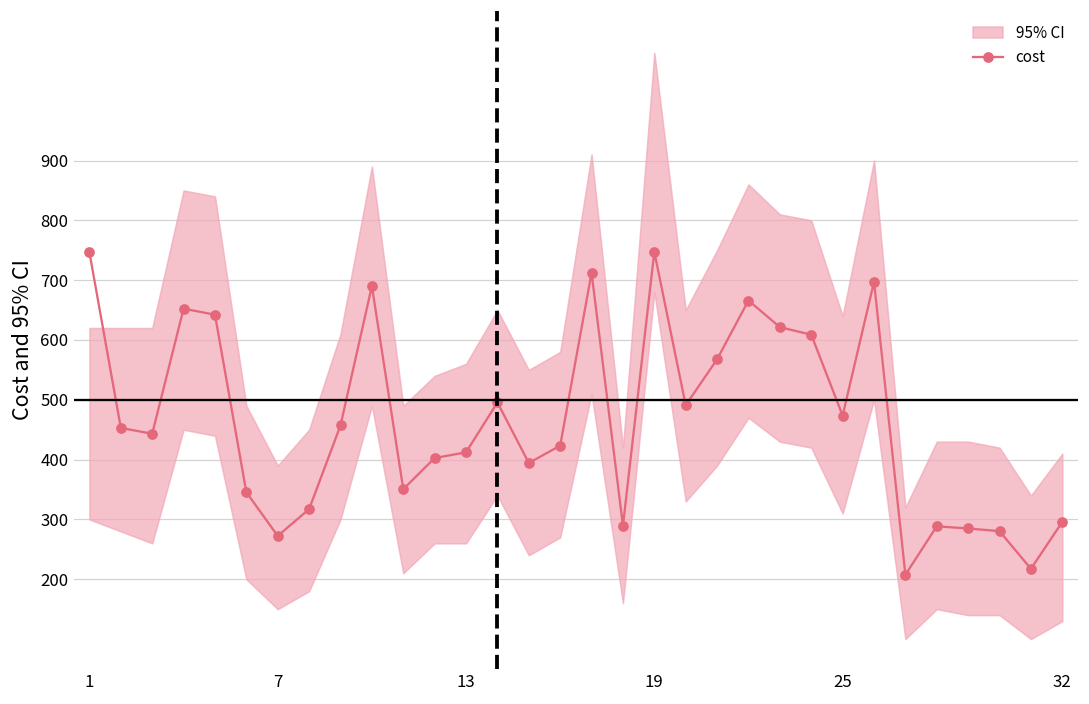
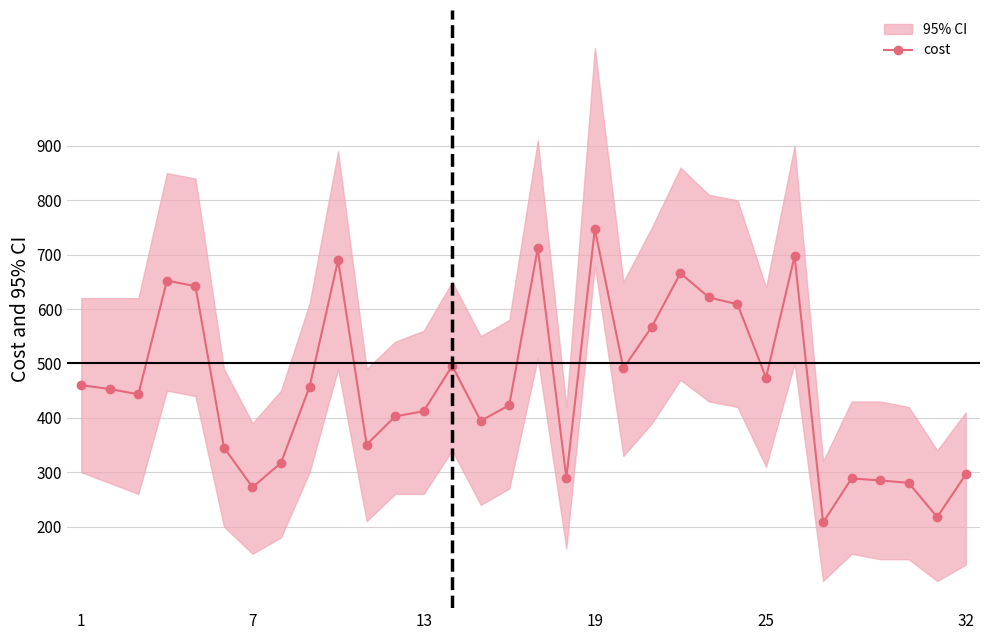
cost, 1: 750 -> 460
